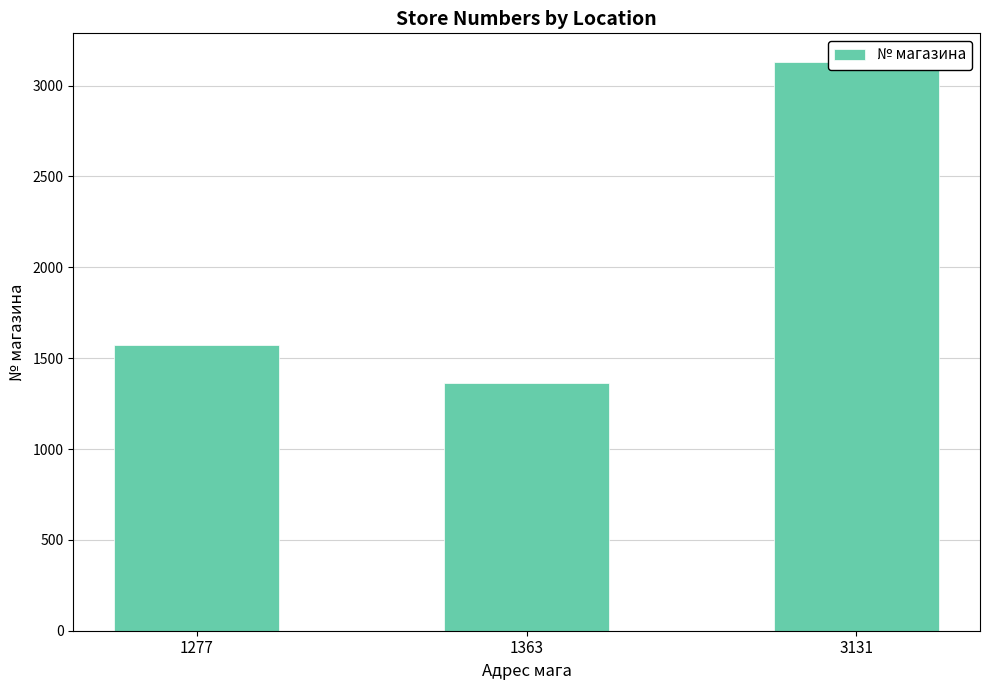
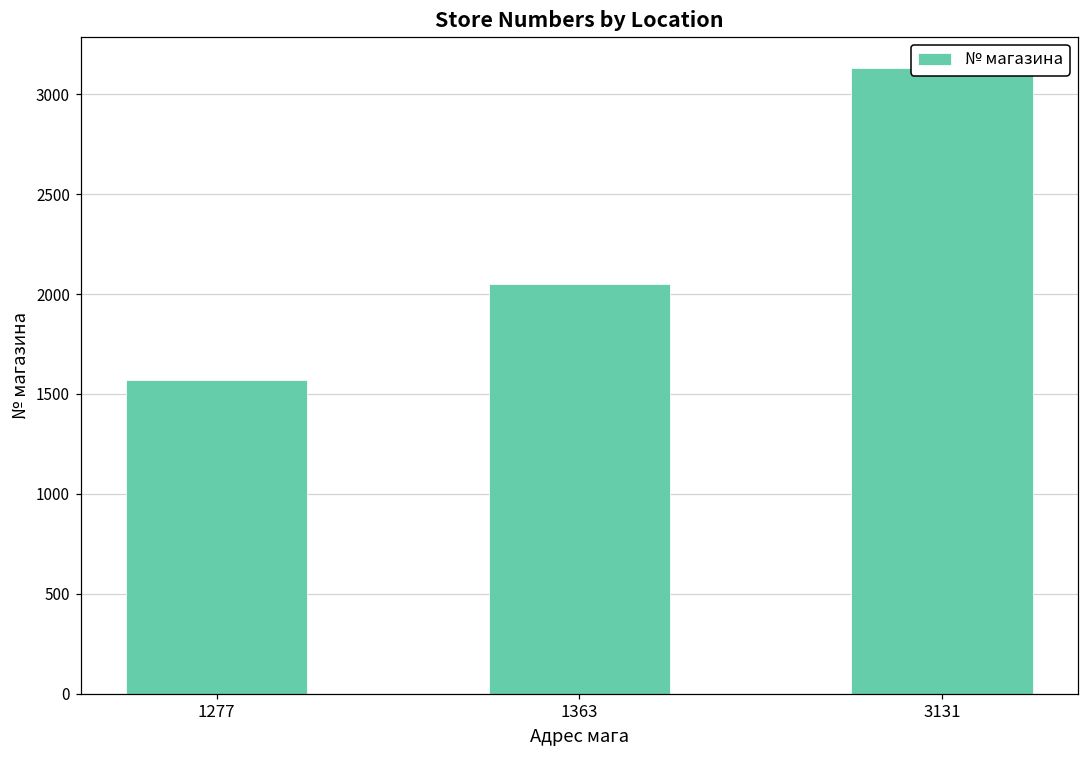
1363: 1360 -> 2050
